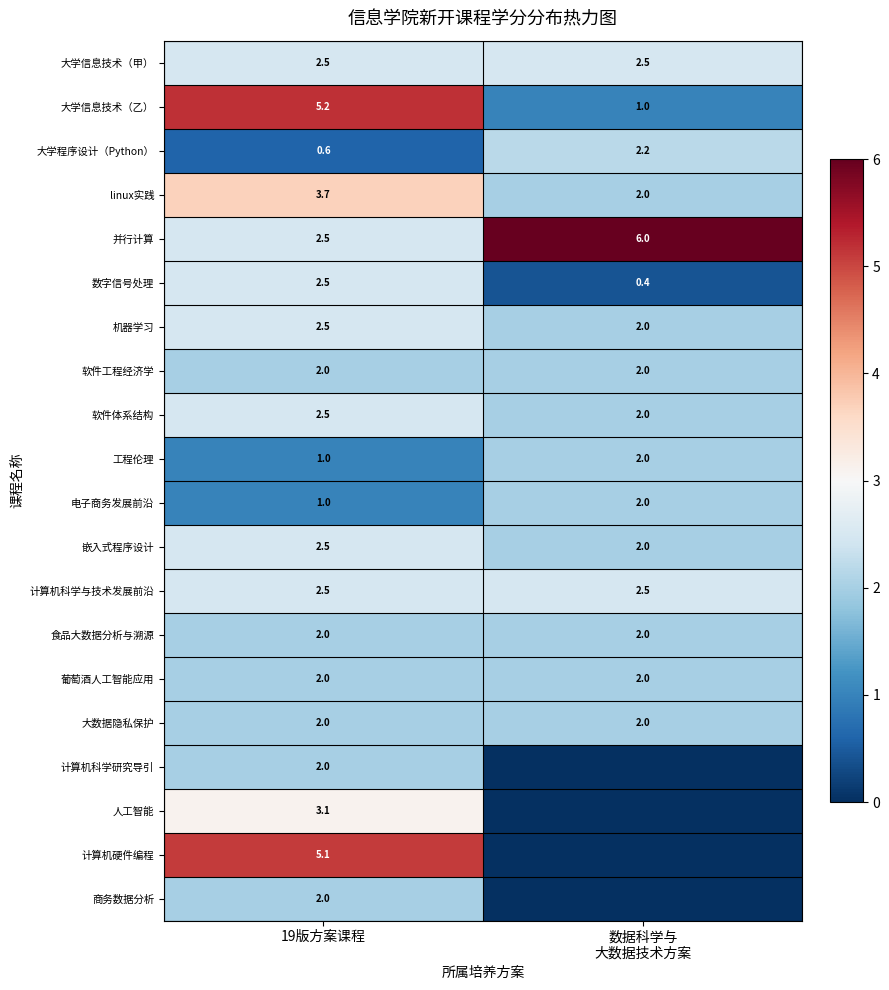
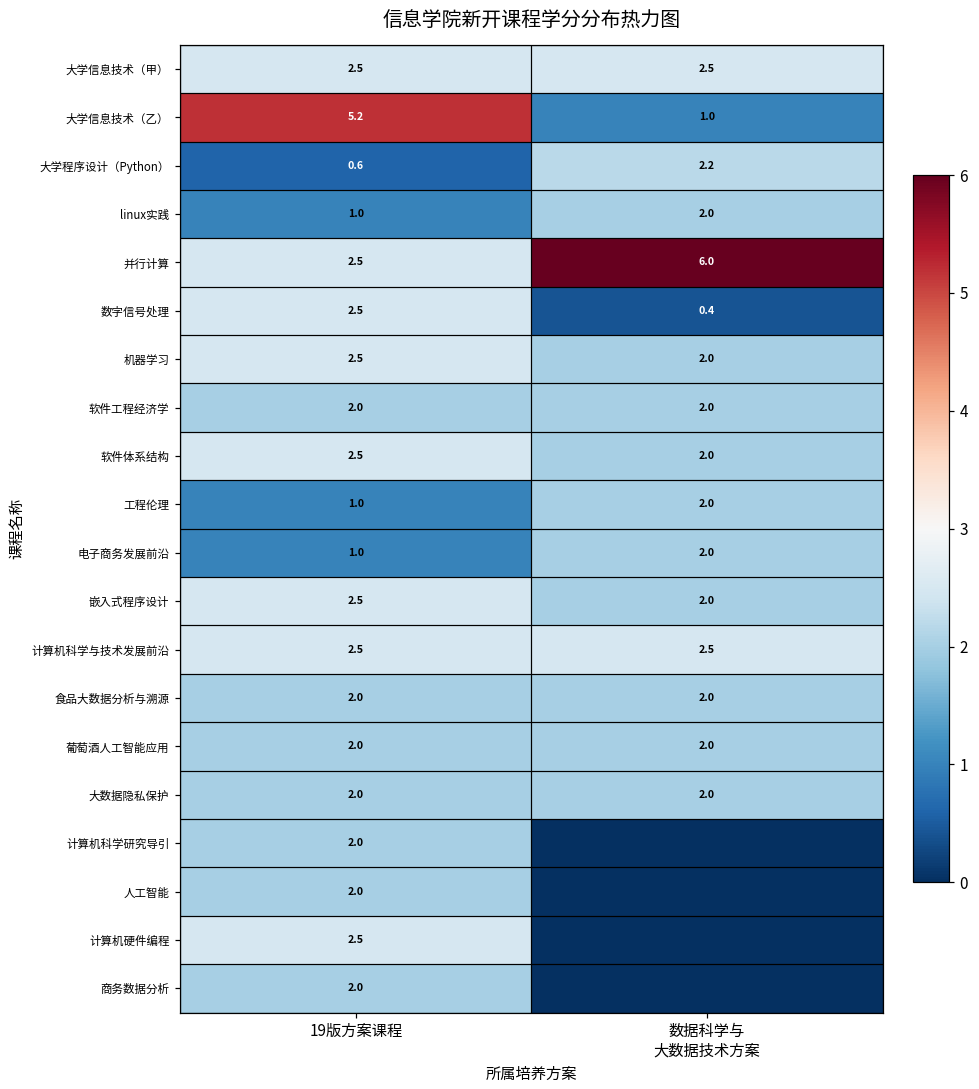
linux实践, 19版方案课程: 3.7 -> 1.0
人工智能, 19版方案课程: 3.1 -> 2.0
计算机硬件编程, 19版方案课程: 5.1 -> 2.5
